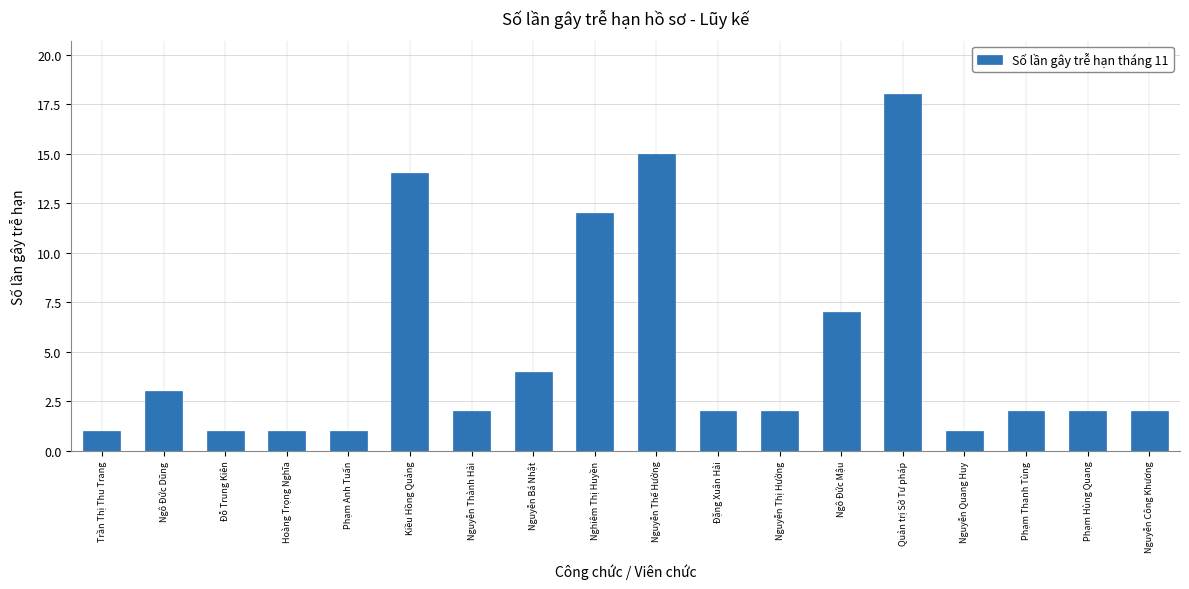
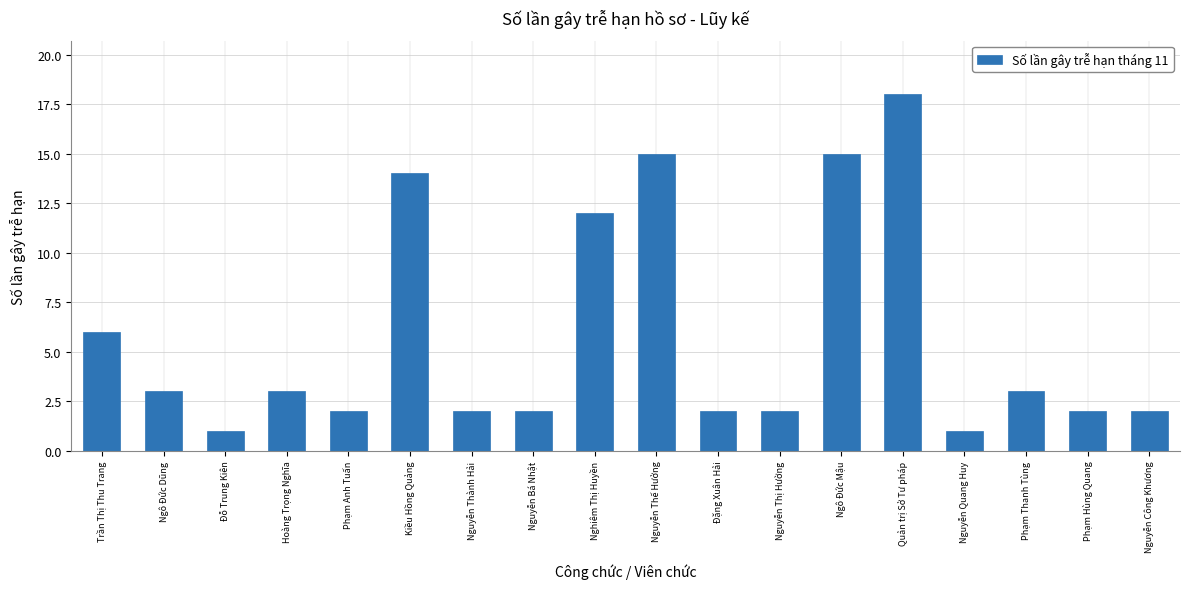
Trần Thị Thu Trang: 1 -> 6
Hoàng Trọng Nghĩa: 1 -> 3
Phạm Anh Tuấn: 1 -> 2
Nguyễn Bá Nhật: 4 -> 2
Ngô Đức Mậu: 7 -> 15
Phạm Thanh Tùng: 2 -> 3
